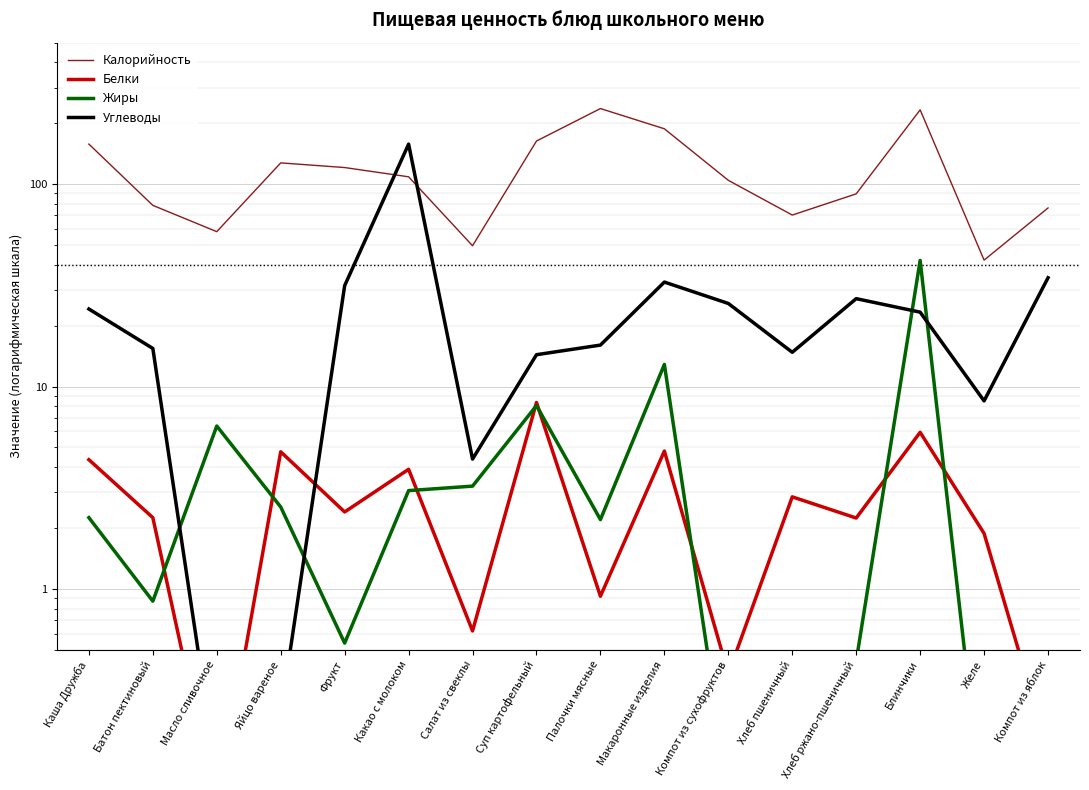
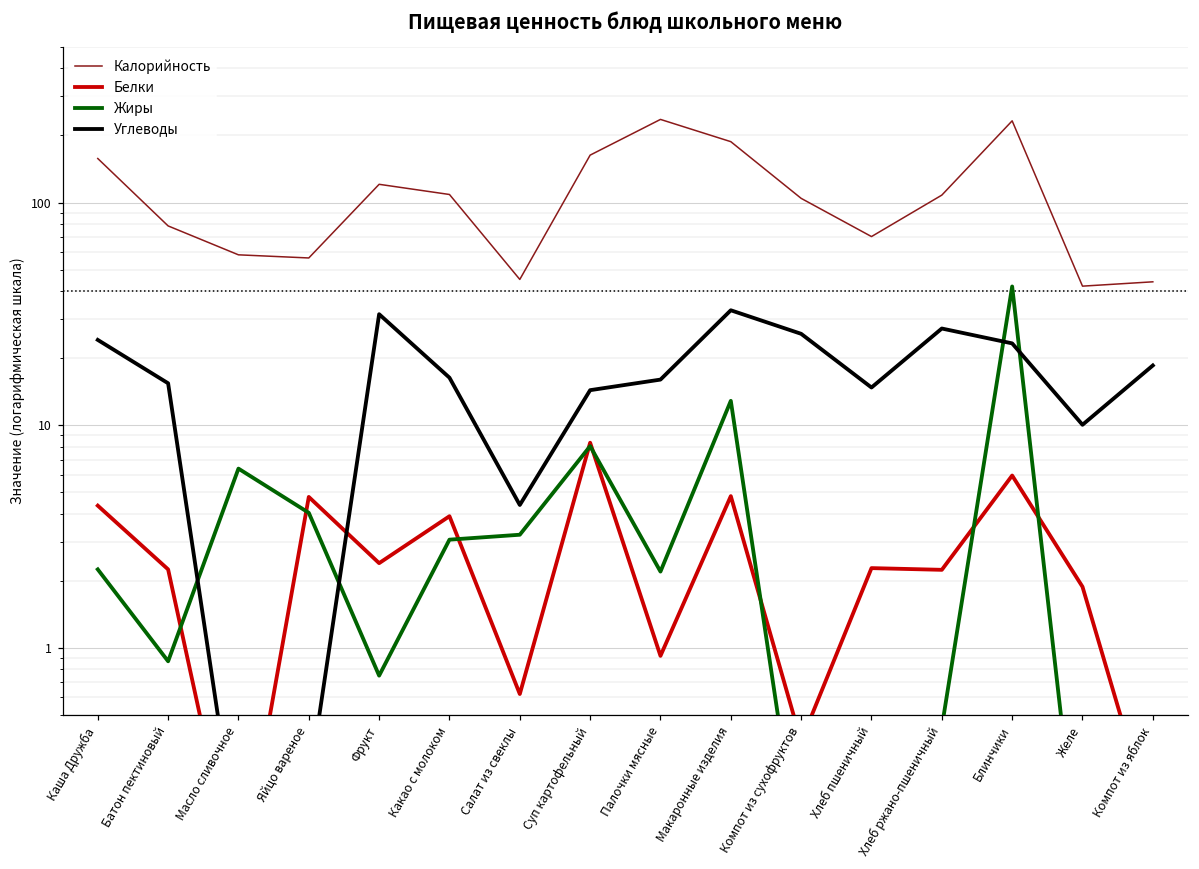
Калорийность, Яйцо вареное: 130 -> 56
Жиры, Яйцо вареное: 2.5 -> 4.0
Жиры, Фрукт: 0.54 -> 0.75
Углеводы, Какао с молоком: 160 -> 16
Калорийность, Салат из свеклы: 50 -> 45
Белки, Хлеб пшеничный: 2.9 -> 2.3
Калорийность, Хлеб ржано-пшеничный: 90 -> 110
Углеводы, Желе: 8.5 -> 10
Калорийность, Компот из яблок: 76 -> 44
Углеводы, Компот из яблок: 34 -> 19
